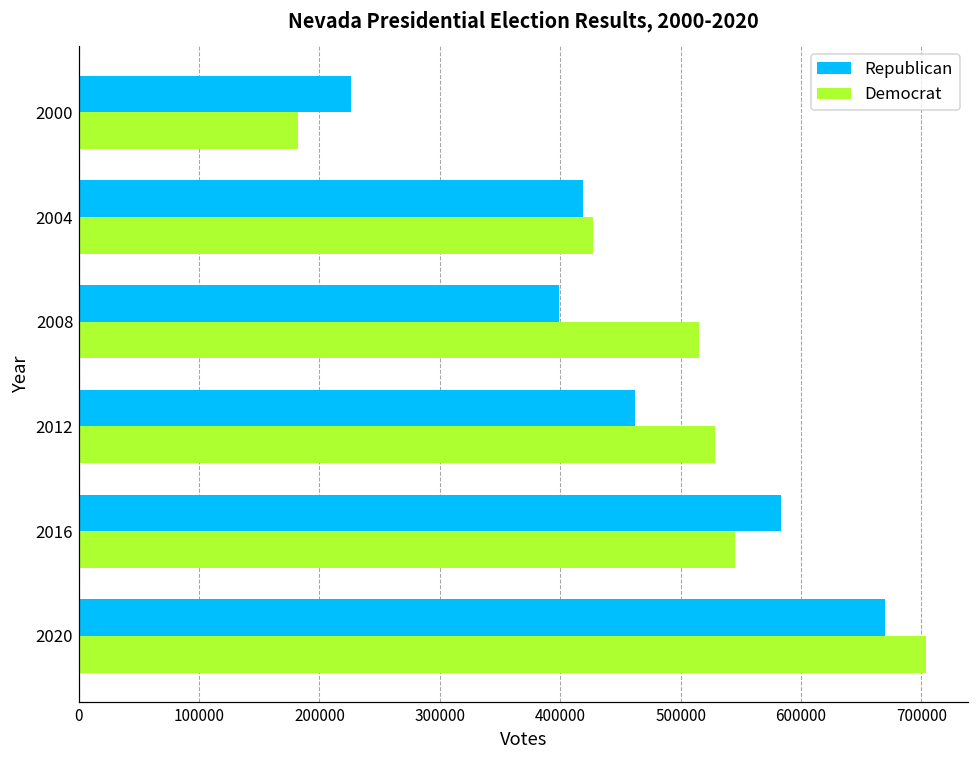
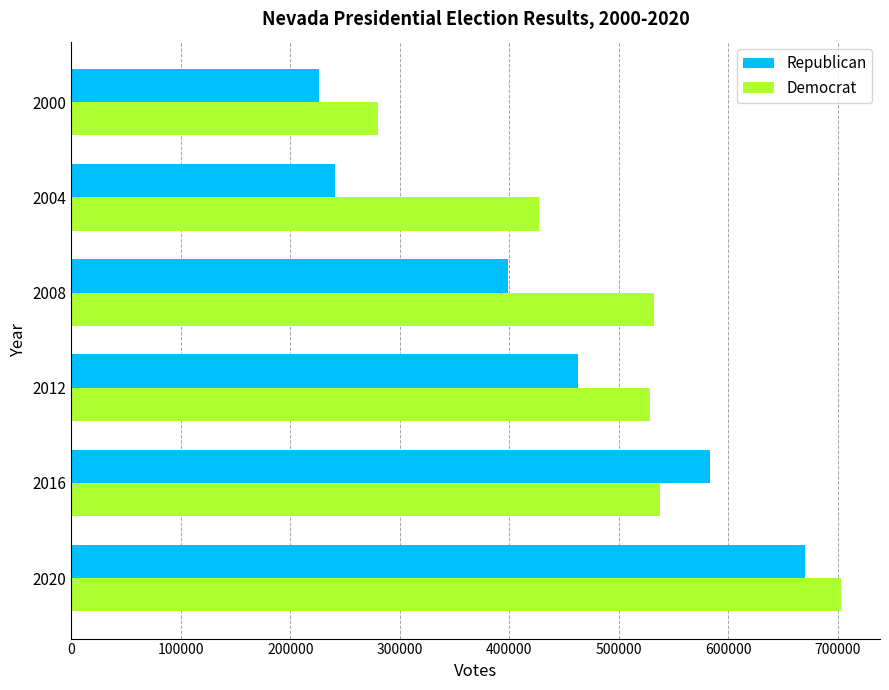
Democrat, 2000: 182000 -> 280000
Republican, 2004: 419000 -> 241000
Democrat, 2008: 515000 -> 532000
Democrat, 2016: 545000 -> 538000
